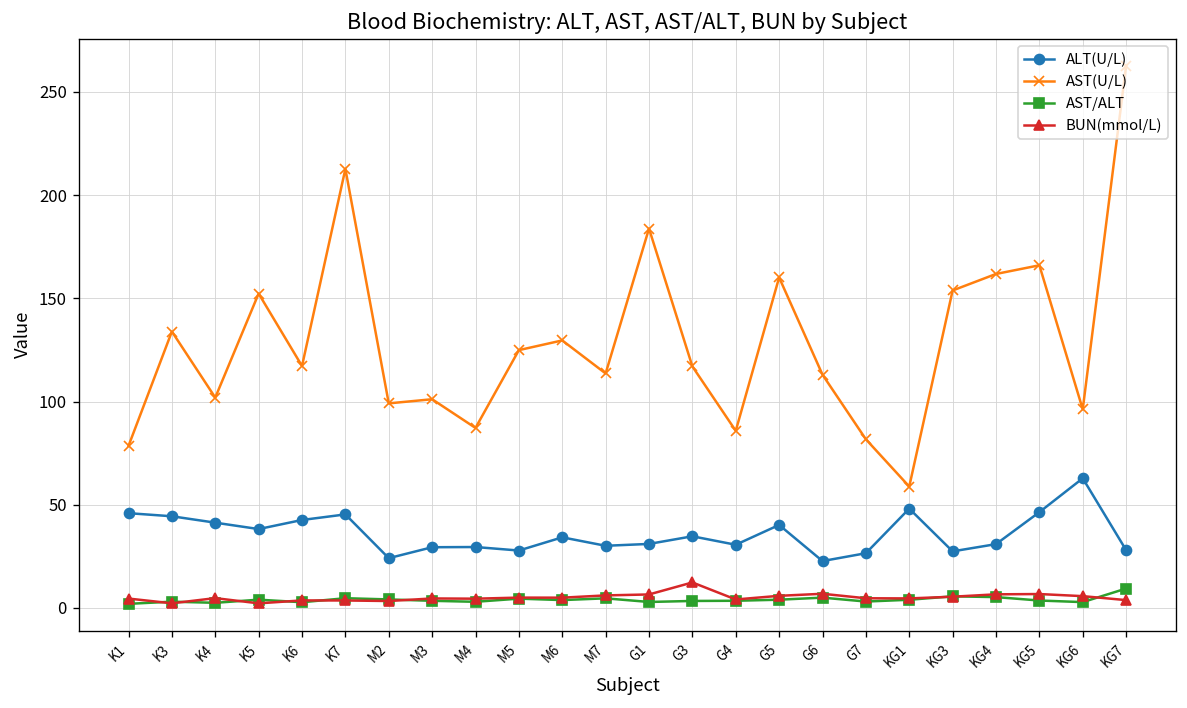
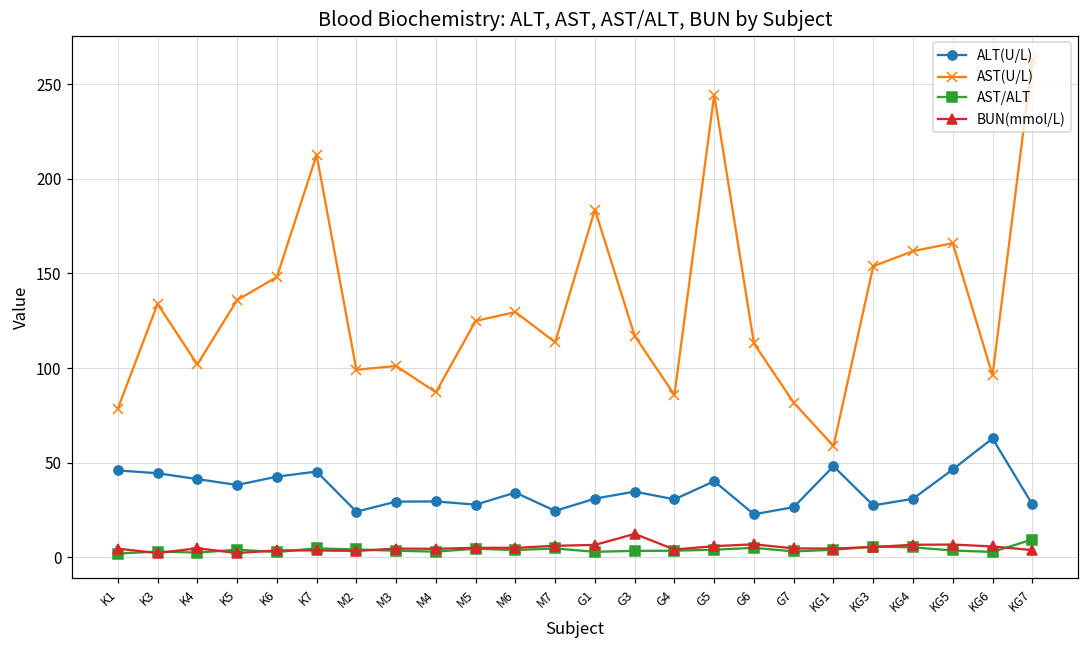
AST(U/L), K5: 152 -> 136
AST(U/L), K6: 117 -> 148
ALT(U/L), M7: 30 -> 25
AST(U/L), G5: 160 -> 244
